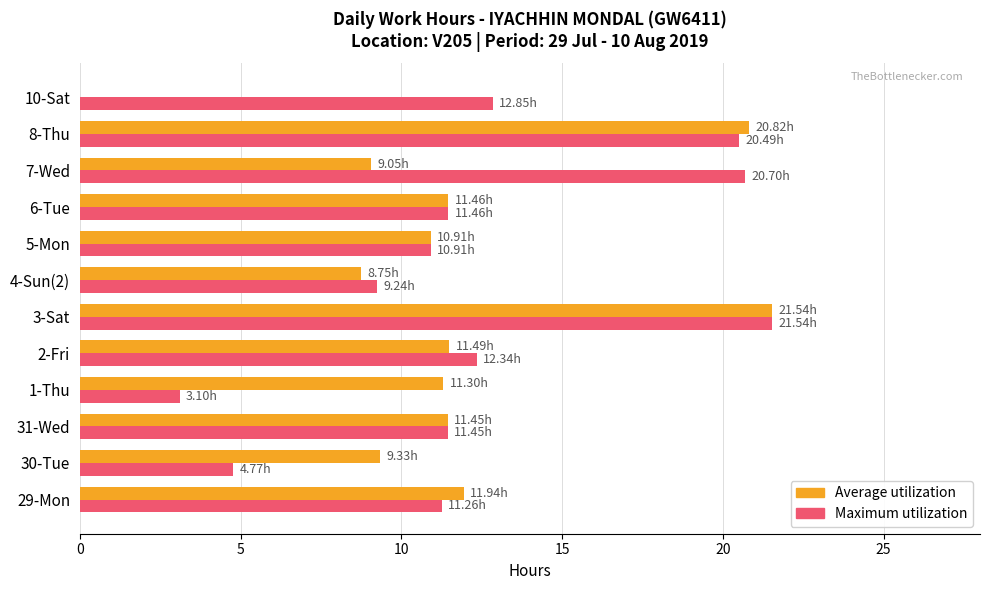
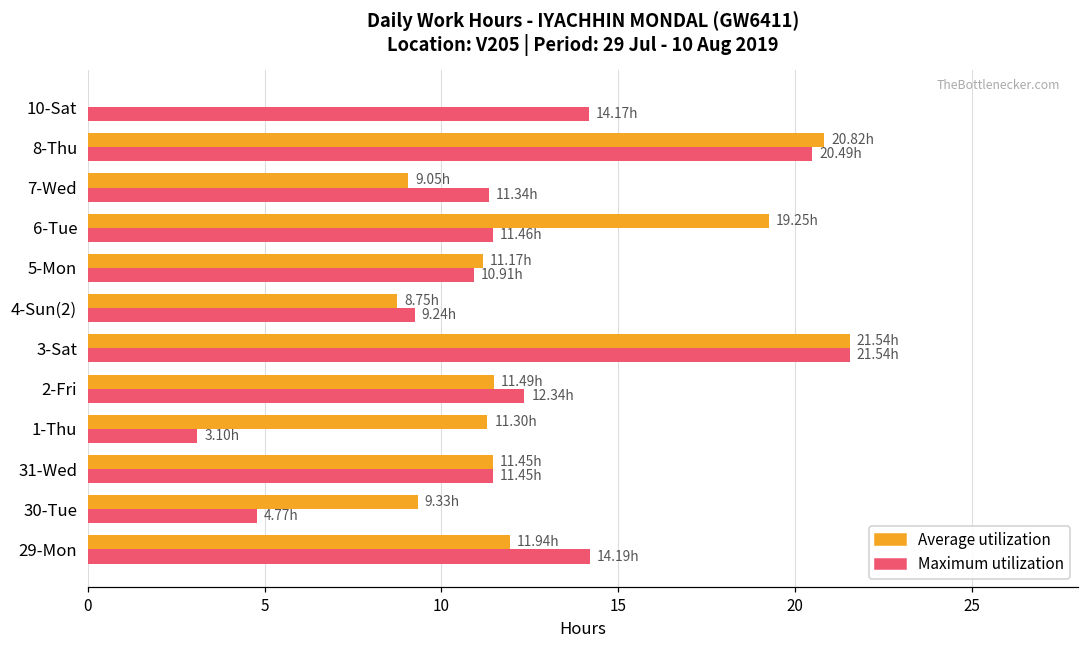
Maximum utilization, 10-Sat: 12.85h -> 14.17h
Maximum utilization, 7-Wed: 20.70h -> 11.34h
Average utilization, 6-Tue: 11.46h -> 19.25h
Average utilization, 5-Mon: 10.91h -> 11.17h
Maximum utilization, 29-Mon: 11.26h -> 14.19h
